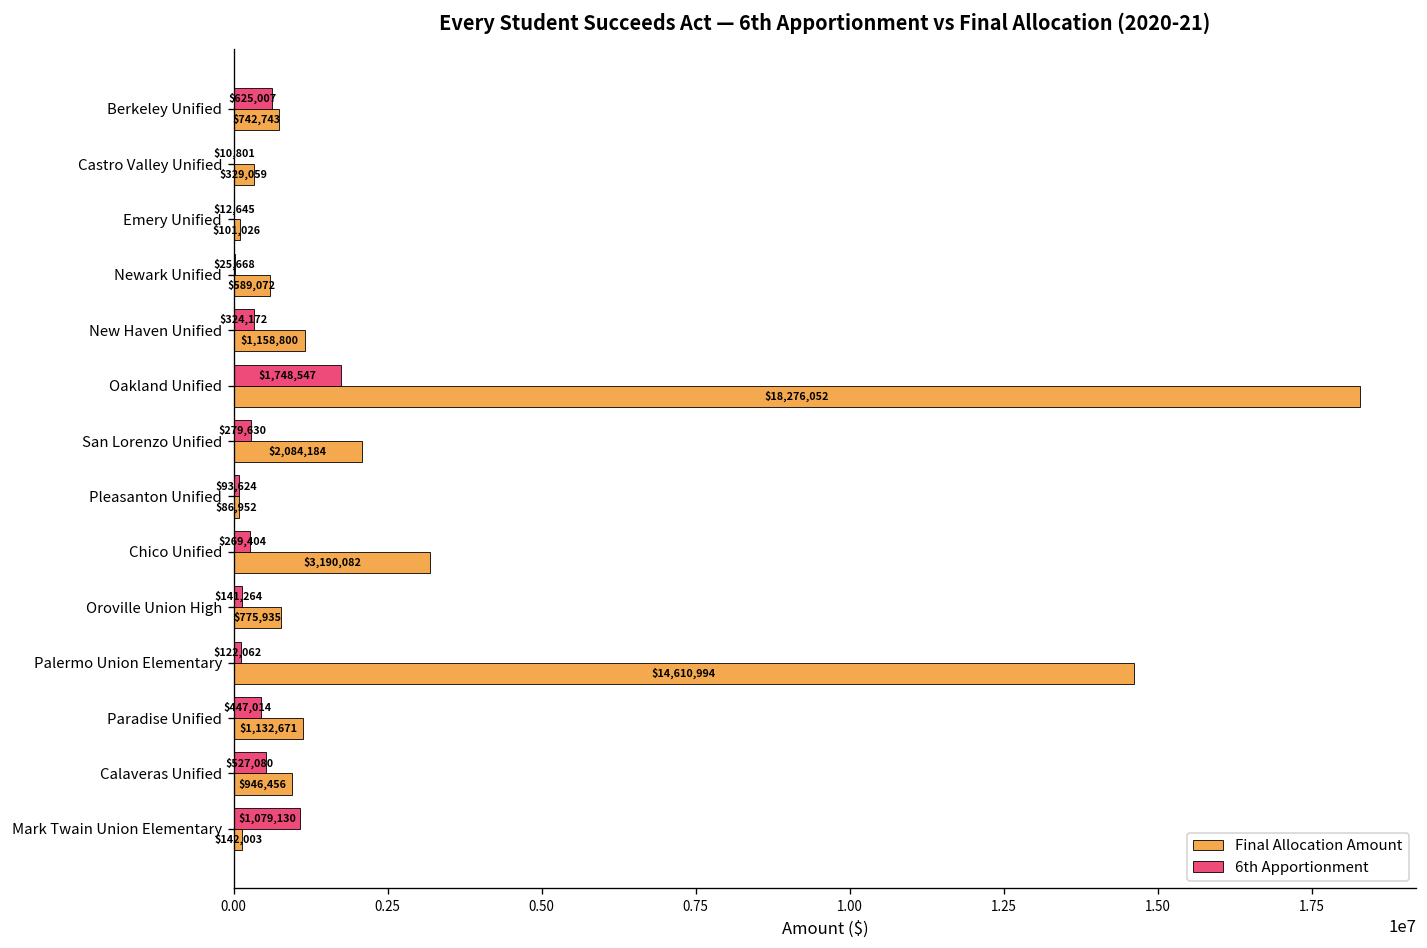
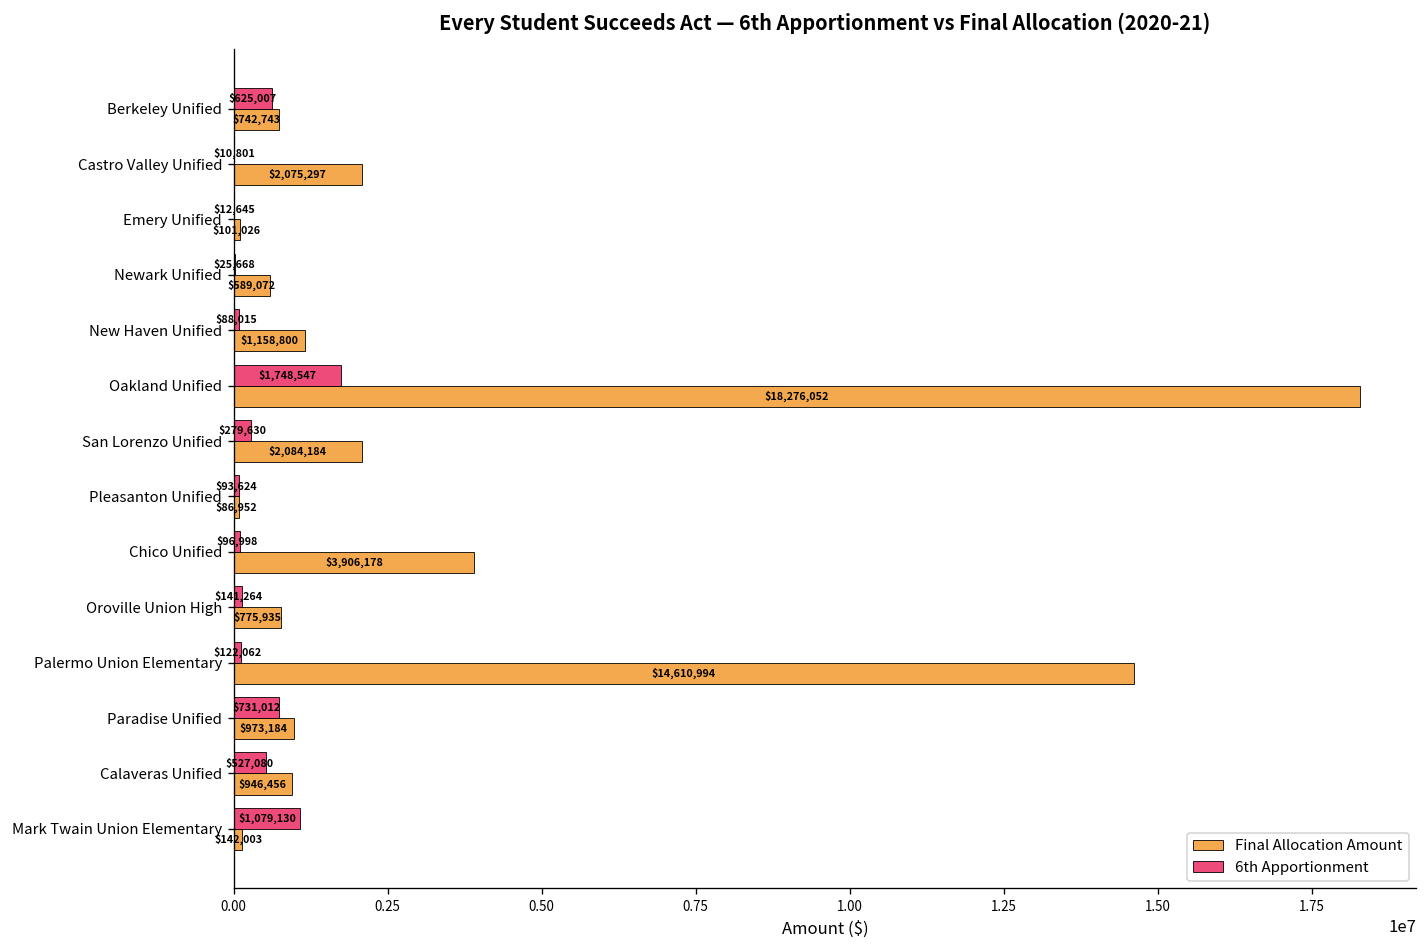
Final Allocation Amount, Castro Valley Unified: $329,059 -> $2,075,297
6th Apportionment, New Haven Unified: $324,172 -> $88,015
6th Apportionment, Chico Unified: $269,404 -> $96,998
Final Allocation Amount, Chico Unified: $3,190,082 -> $3,906,178
6th Apportionment, Paradise Unified: $447,014 -> $731,012
Final Allocation Amount, Paradise Unified: $1,132,671 -> $973,184
